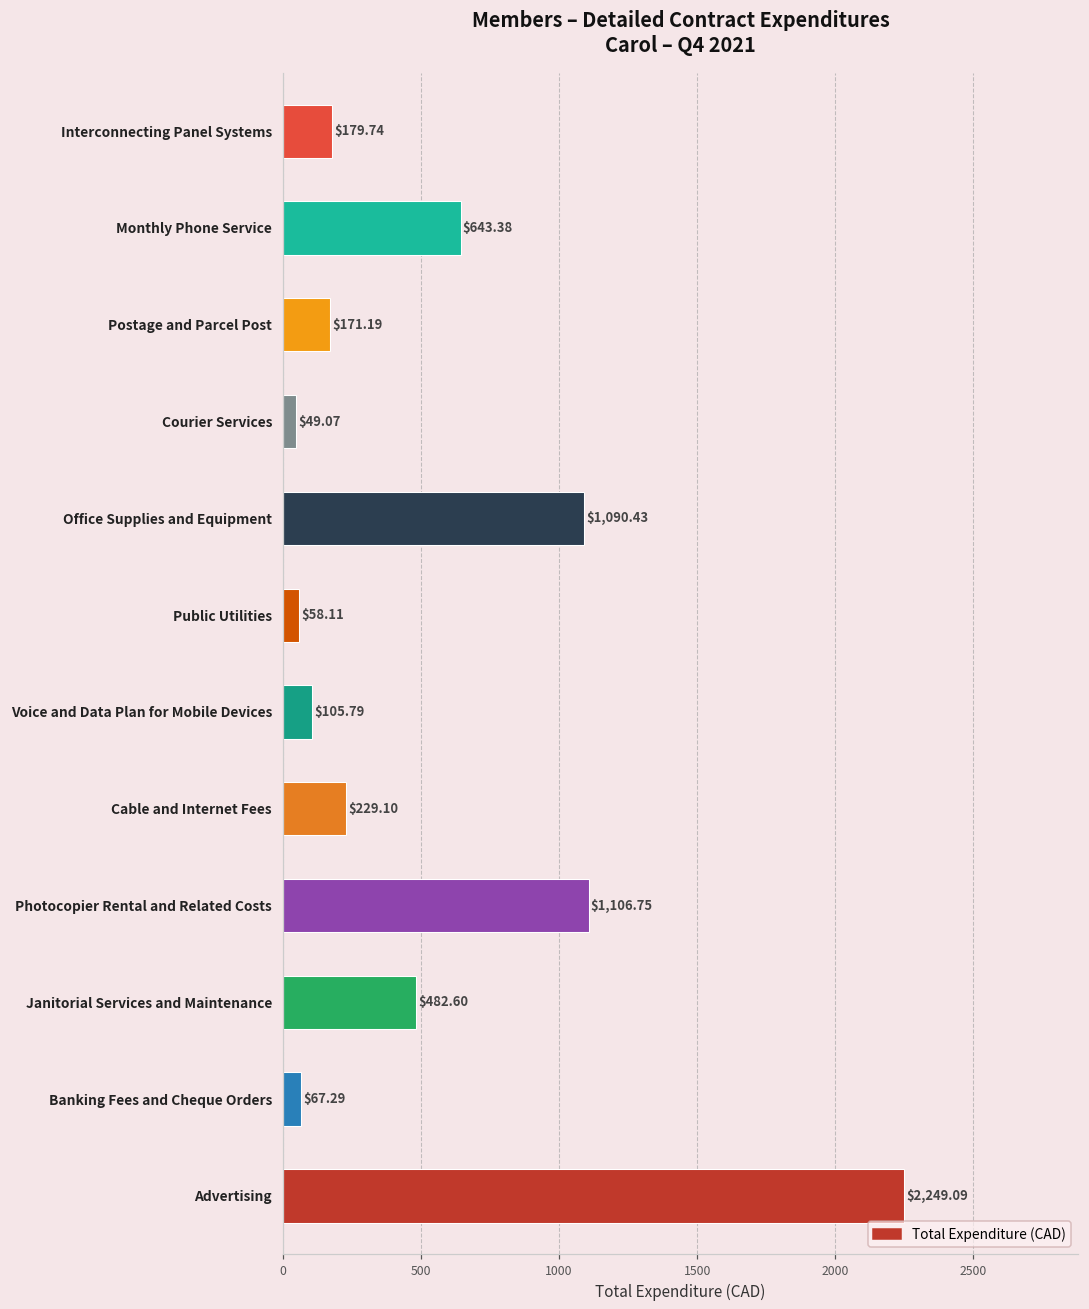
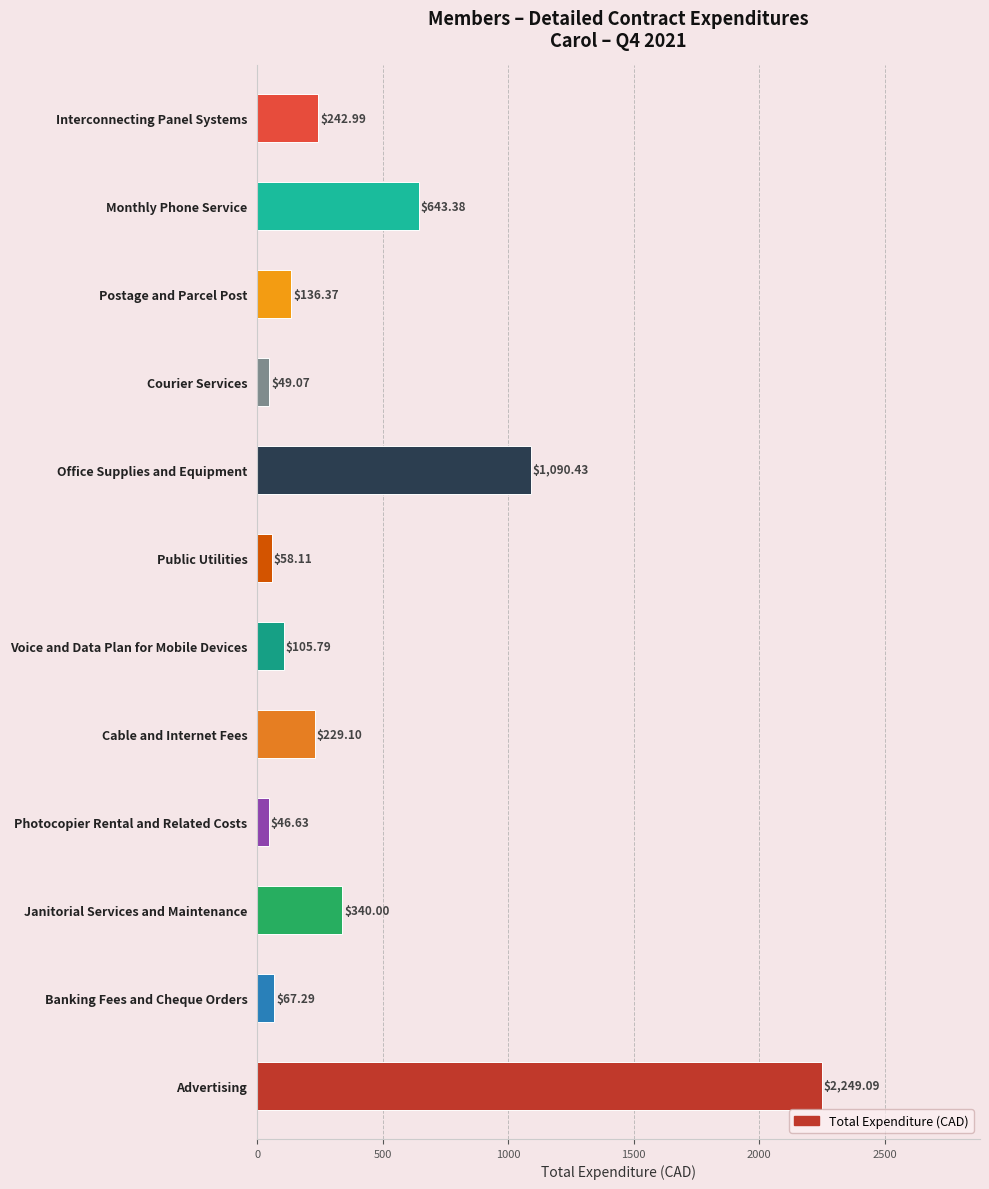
Interconnecting Panel Systems: $179.74 -> $242.99
Postage and Parcel Post: $171.19 -> $136.37
Photocopier Rental and Related Costs: $1,106.75 -> $46.63
Janitorial Services and Maintenance: $482.60 -> $340.00
